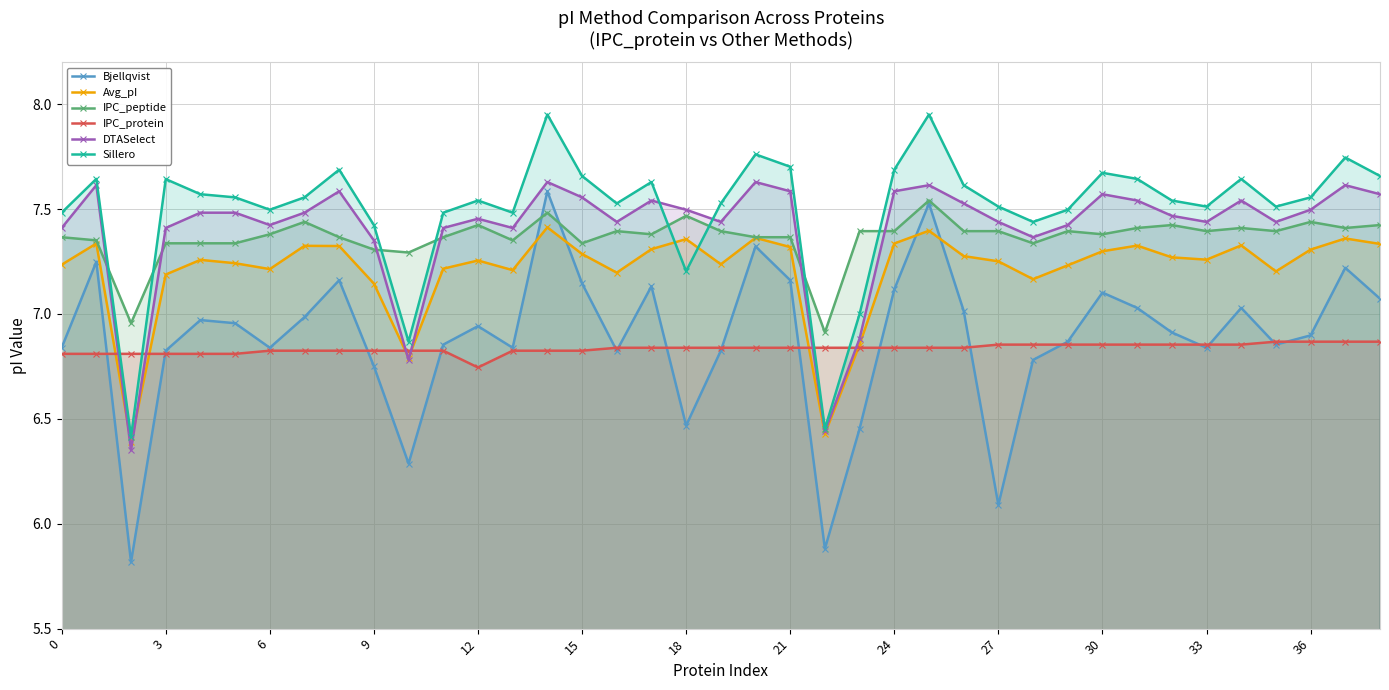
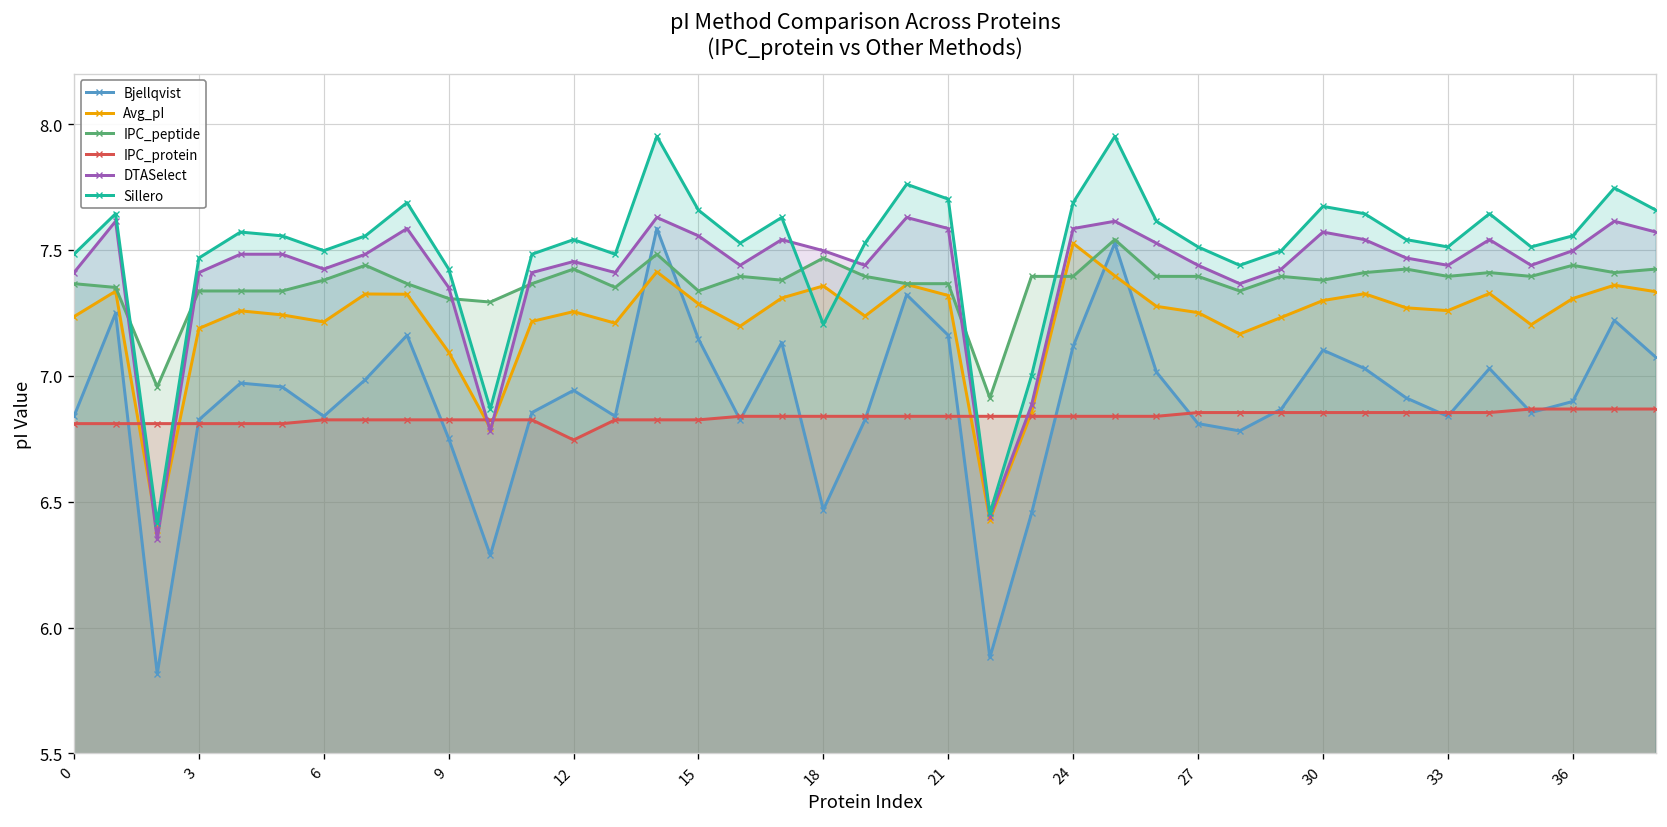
Sillero, 3: 7.64 -> 7.47
Avg_pI, 9: 7.15 -> 7.09
Avg_pI, 24: 7.34 -> 7.53
Bjellqvist, 27: 6.09 -> 6.81
